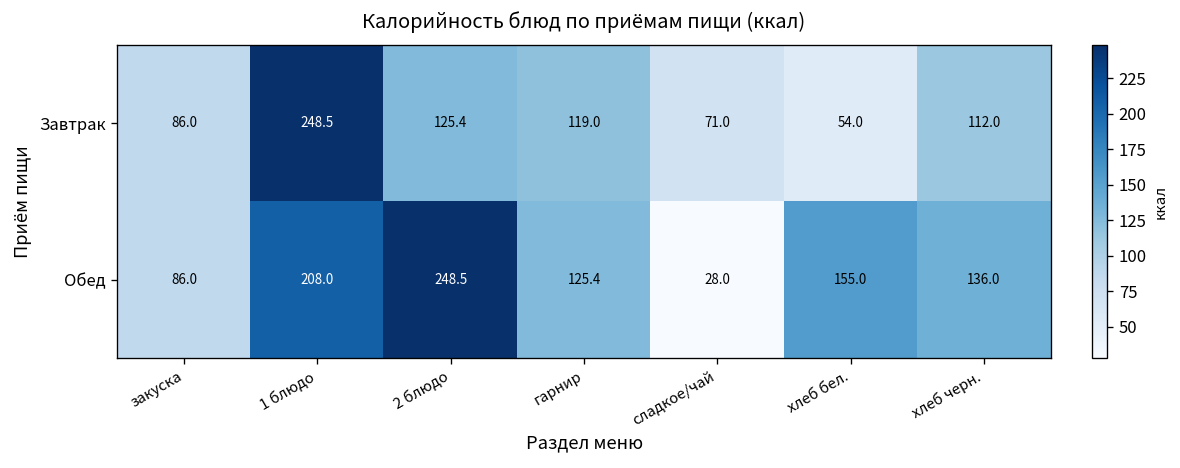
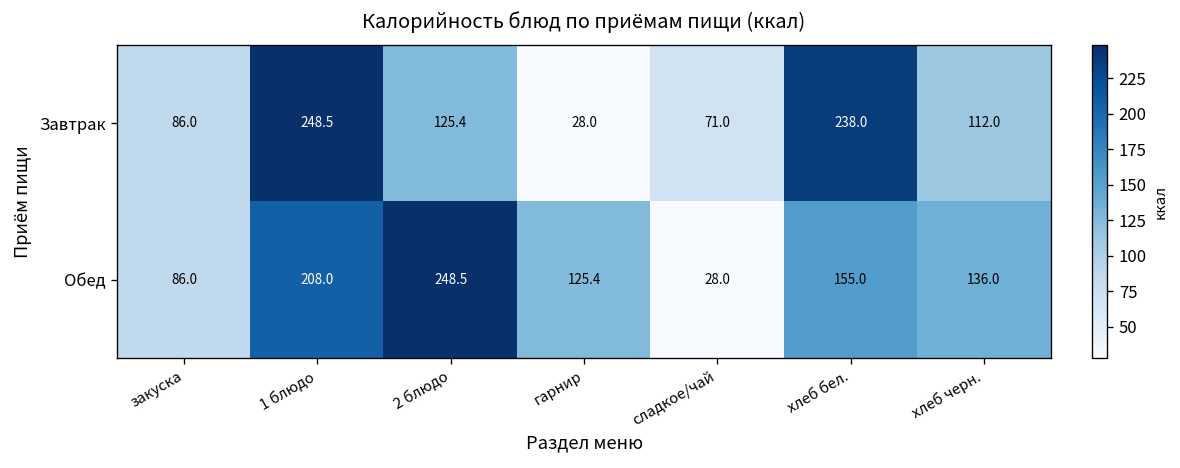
Завтрак, гарнир: 119.0 -> 28.0
Завтрак, хлеб бел.: 54.0 -> 238.0
